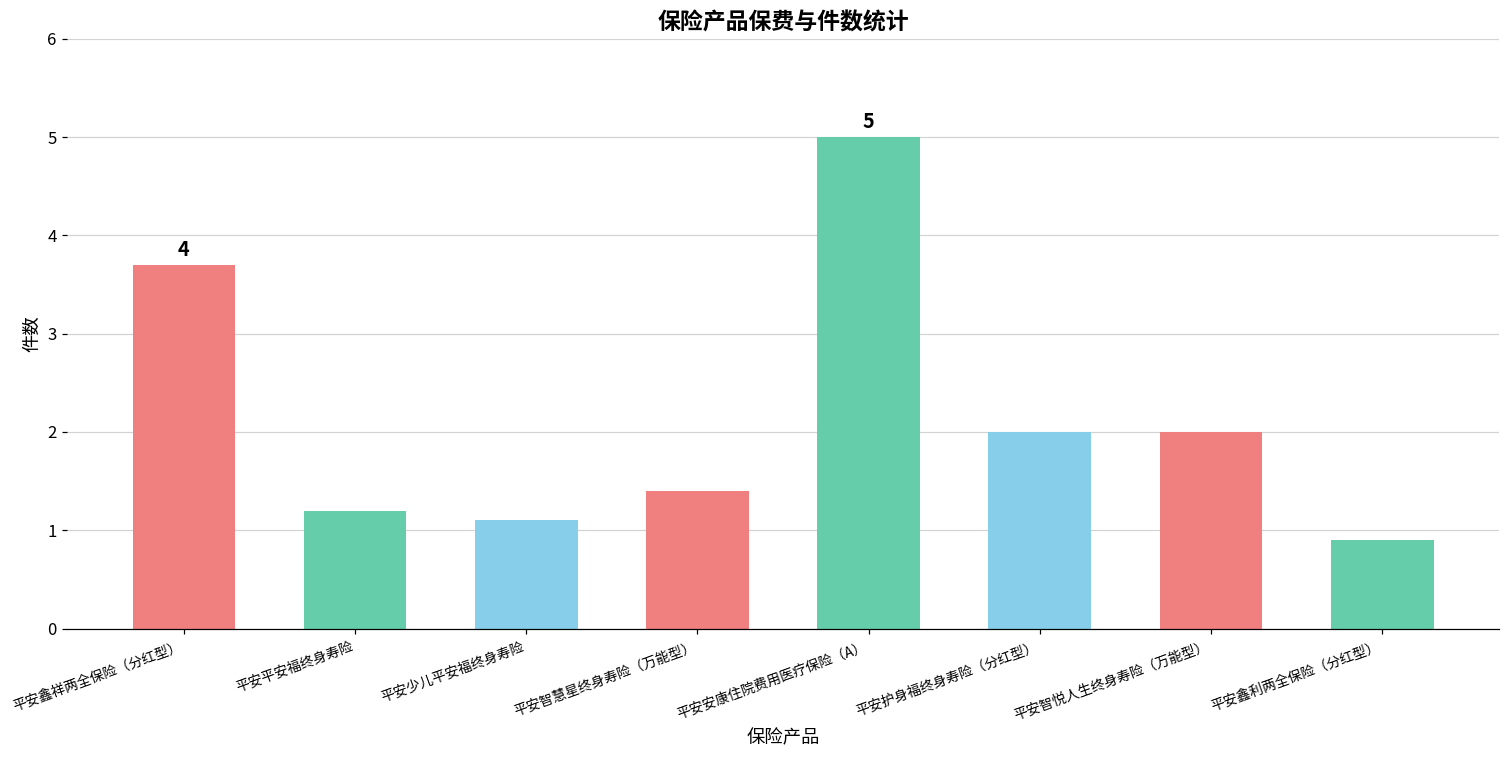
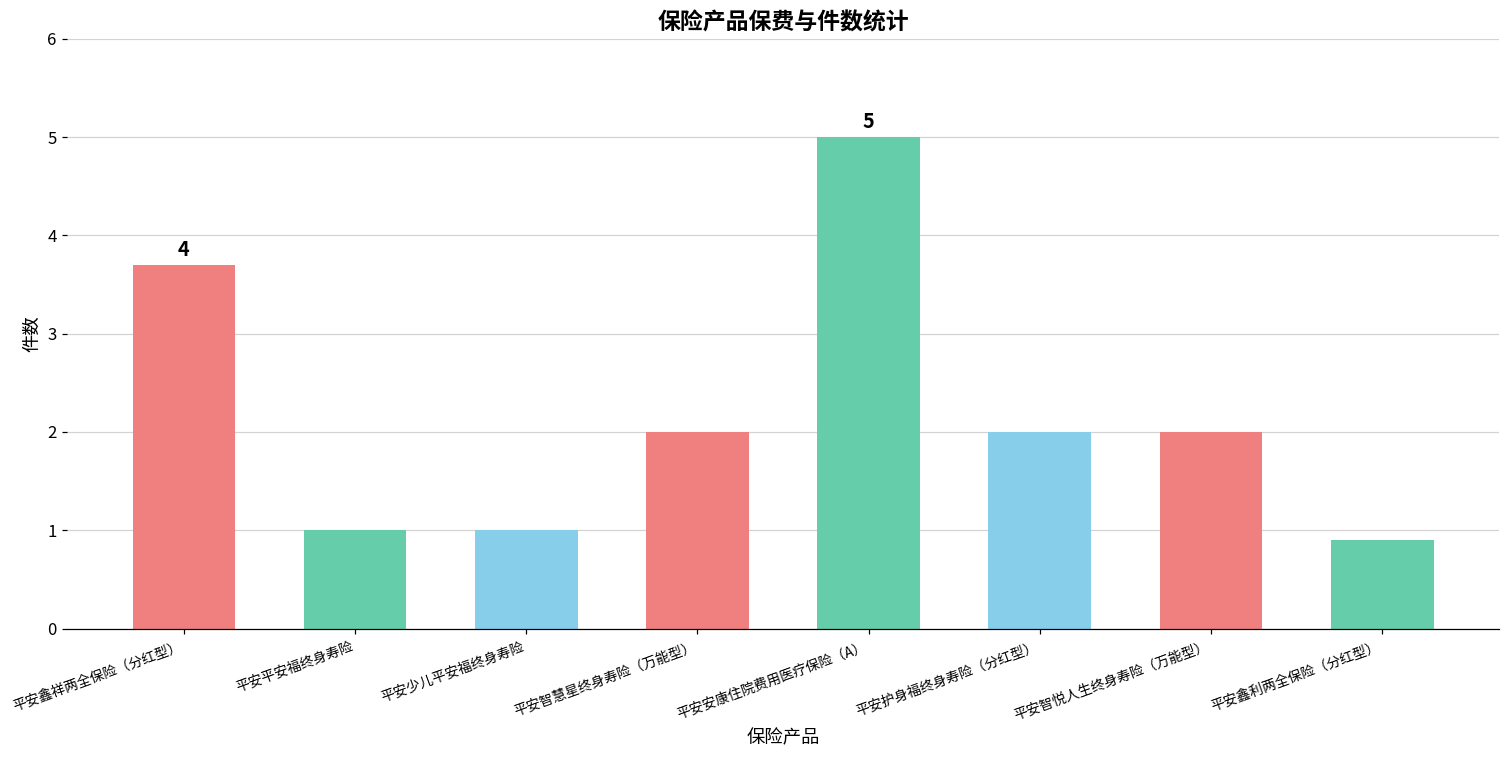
平安平安福终身寿险: 1.2 -> 1.0
平安少儿平安福终身寿险: 1.1 -> 1.0
平安智慧星终身寿险（万能型）: 1.4 -> 2.0
